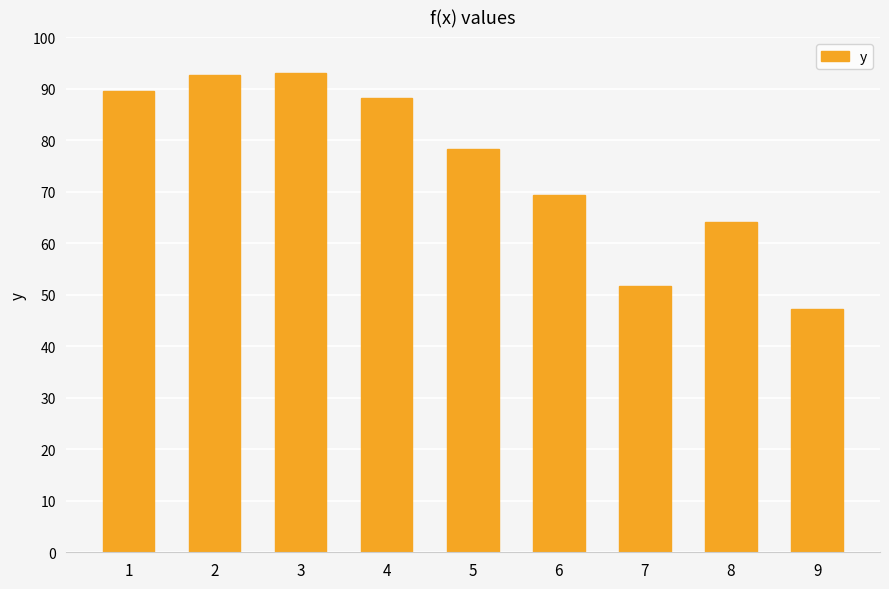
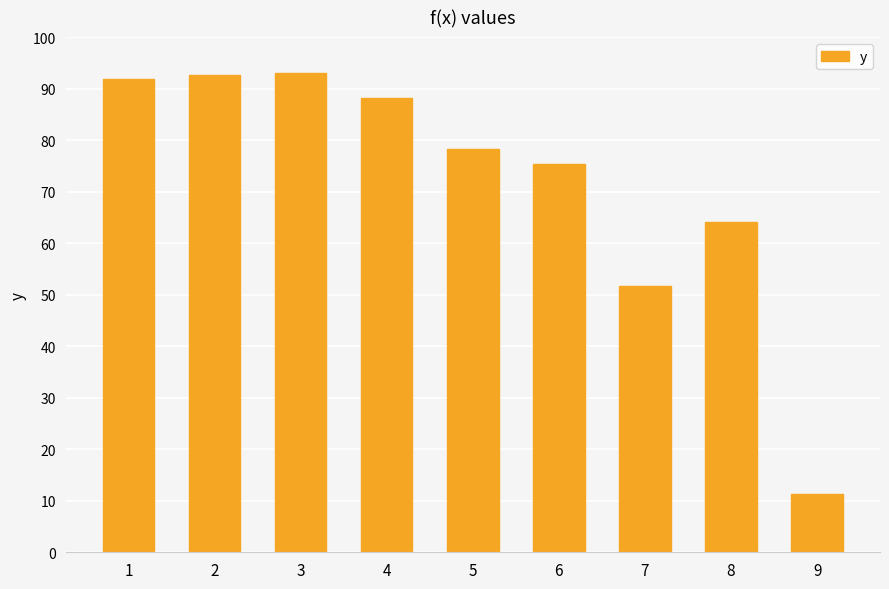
1: 90 -> 92
6: 69 -> 75
9: 47 -> 11
